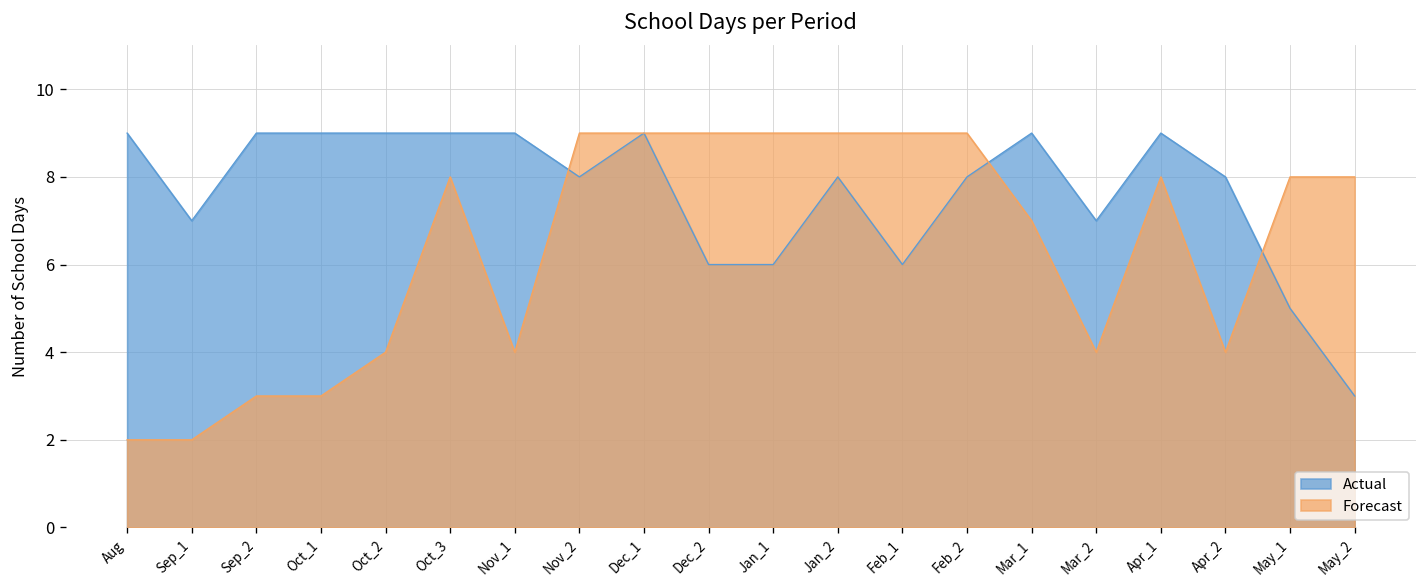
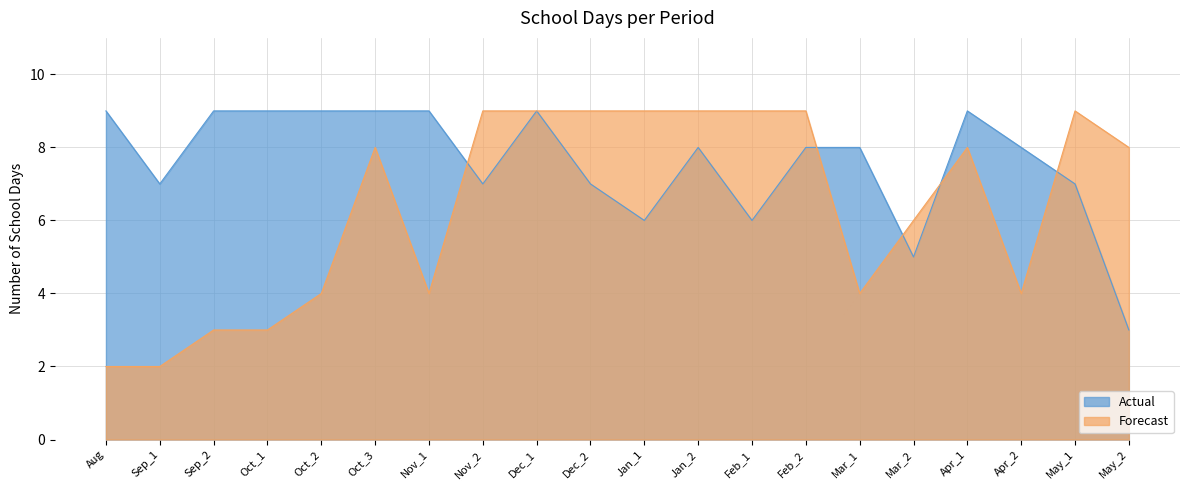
Actual, Nov_2: 8 -> 7
Actual, Dec_2: 6 -> 7
Actual, Mar_1: 9 -> 8
Forecast, Mar_1: 7 -> 4
Actual, Mar_2: 7 -> 5
Forecast, Mar_2: 4 -> 6
Actual, May_1: 5 -> 7
Forecast, May_1: 8 -> 9
